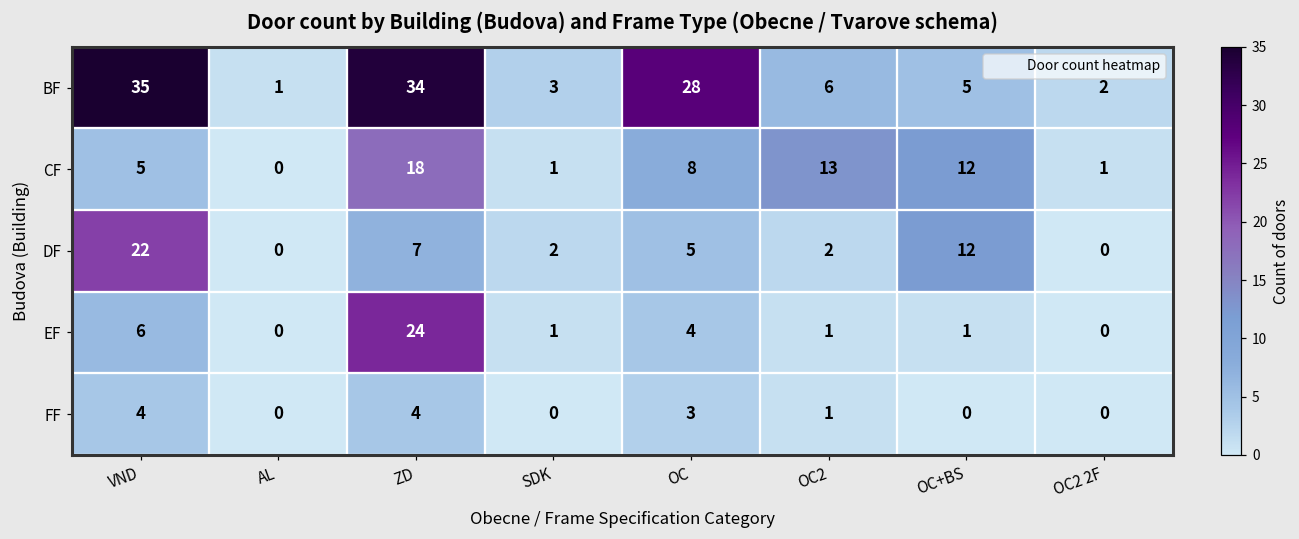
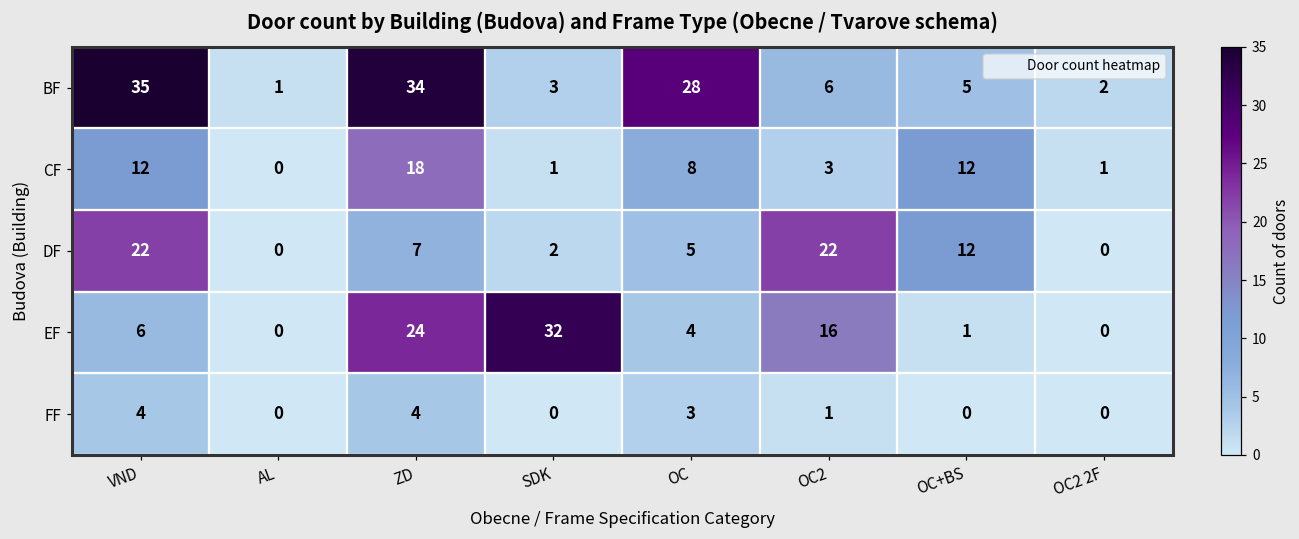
CF, VND: 5 -> 12
CF, OC2: 13 -> 3
DF, OC2: 2 -> 22
EF, SDK: 1 -> 32
EF, OC2: 1 -> 16
